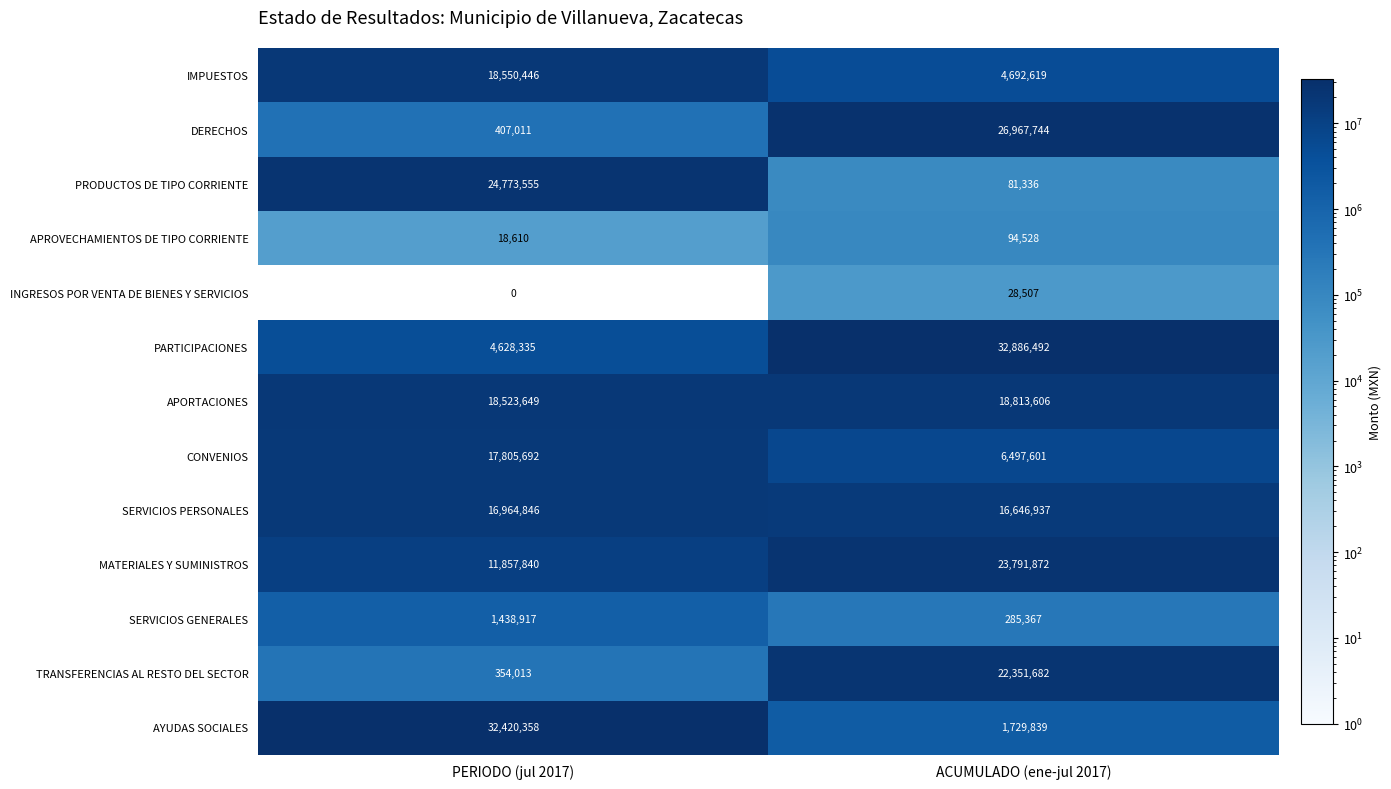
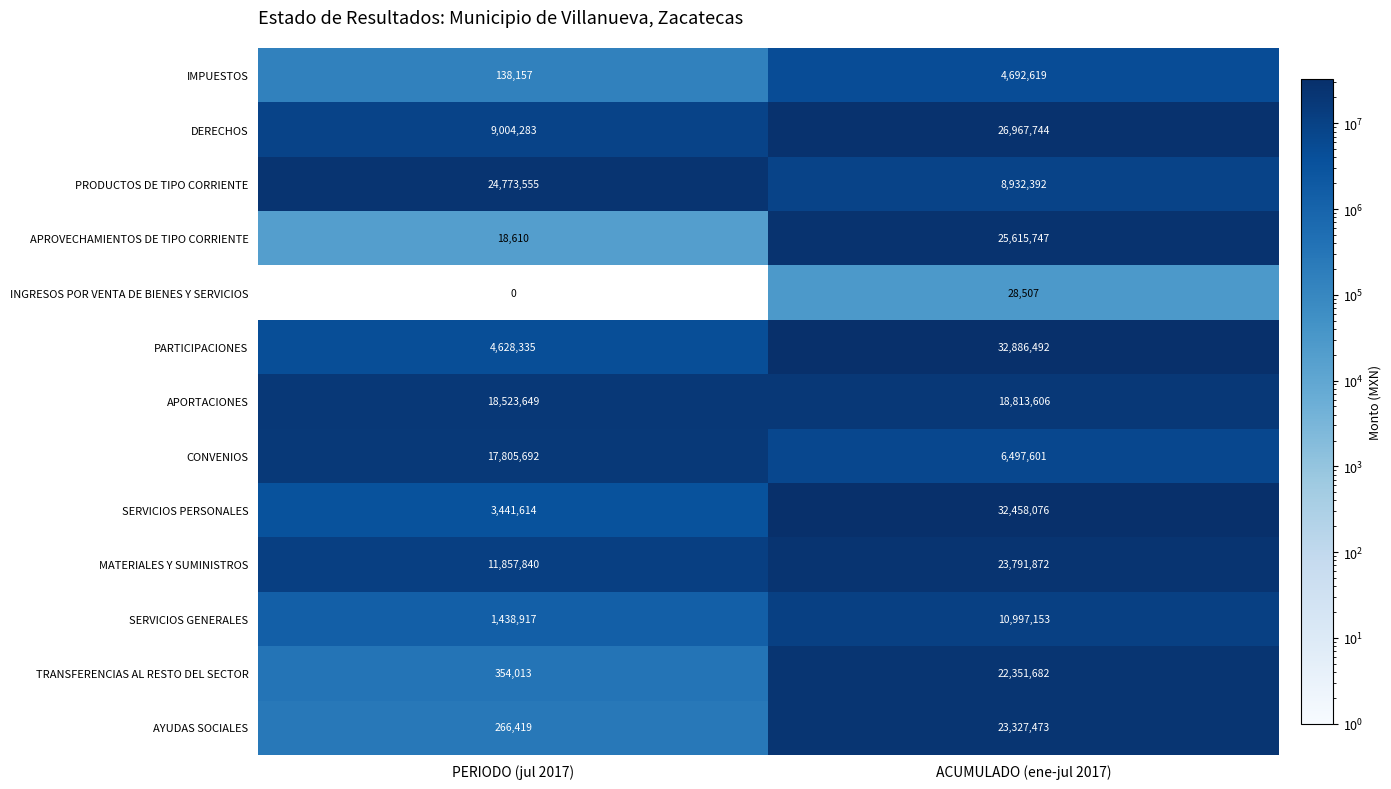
IMPUESTOS, PERIODO (jul 2017): 18,550,446 -> 138,157
DERECHOS, PERIODO (jul 2017): 407,011 -> 9,004,283
PRODUCTOS DE TIPO CORRIENTE, ACUMULADO (ene-jul 2017): 81,336 -> 8,932,392
APROVECHAMIENTOS DE TIPO CORRIENTE, ACUMULADO (ene-jul 2017): 94,528 -> 25,615,747
SERVICIOS PERSONALES, PERIODO (jul 2017): 16,964,846 -> 3,441,614
SERVICIOS PERSONALES, ACUMULADO (ene-jul 2017): 16,646,937 -> 32,458,076
SERVICIOS GENERALES, ACUMULADO (ene-jul 2017): 285,367 -> 10,997,153
AYUDAS SOCIALES, PERIODO (jul 2017): 32,420,358 -> 266,419
AYUDAS SOCIALES, ACUMULADO (ene-jul 2017): 1,729,839 -> 23,327,473
